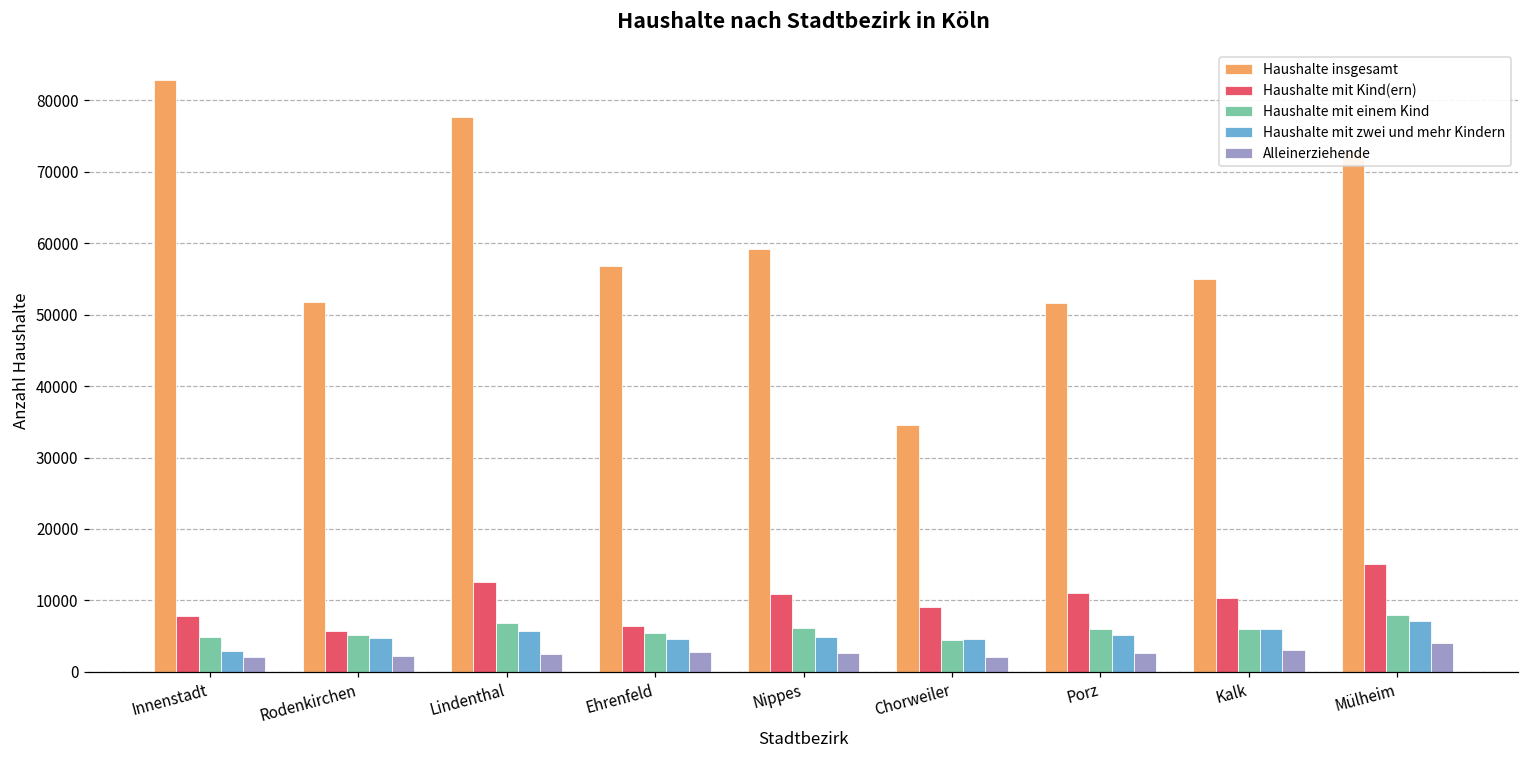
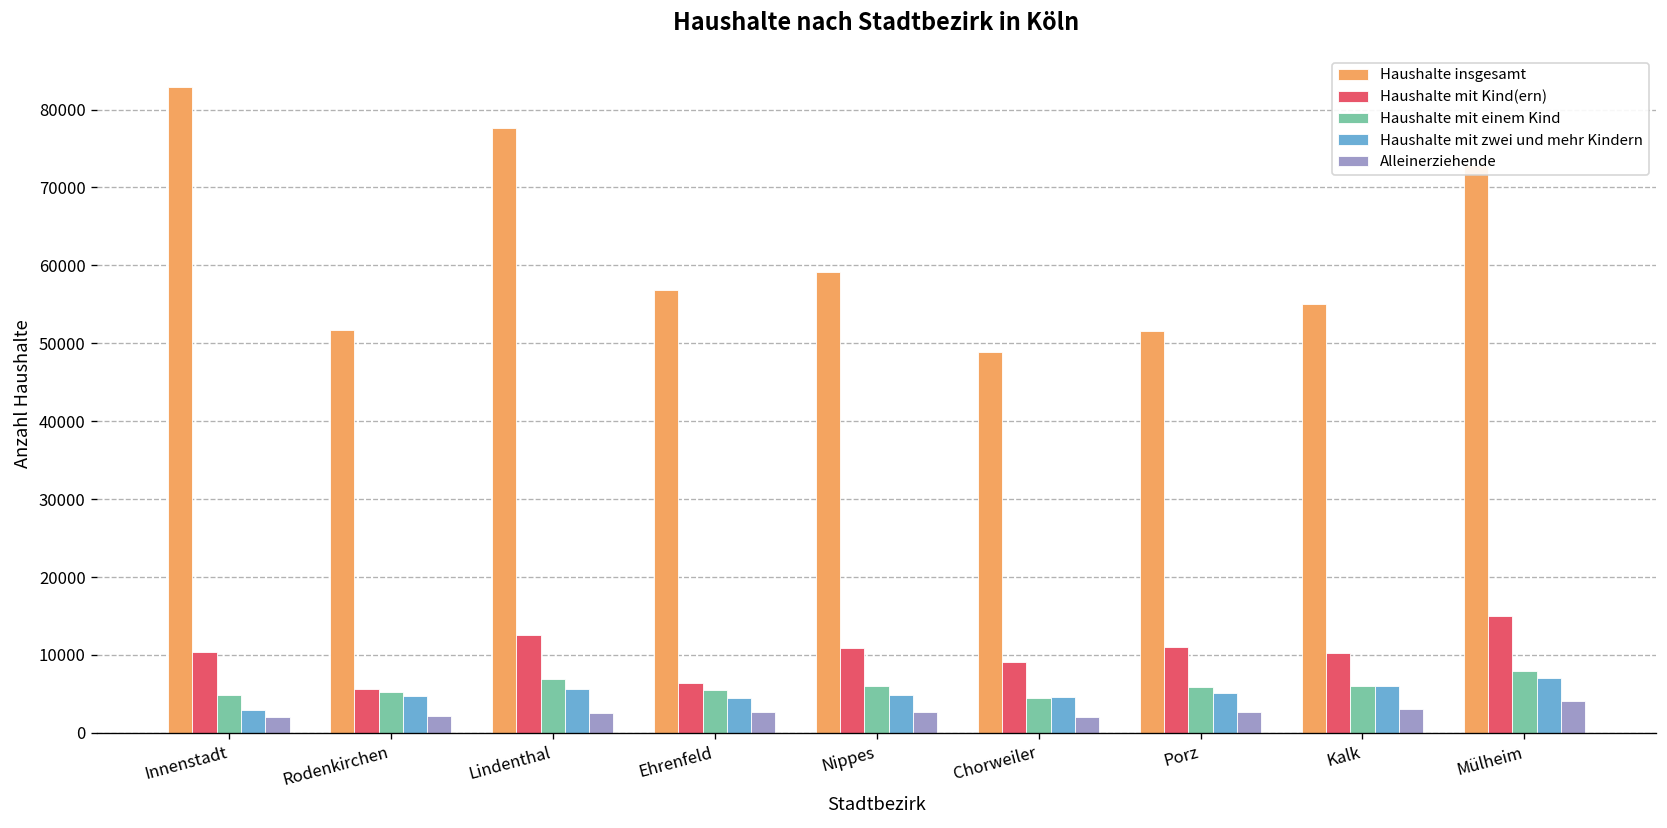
Haushalte mit Kind(ern), Innenstadt: 8000 -> 10000
Haushalte insgesamt, Chorweiler: 35000 -> 49000
